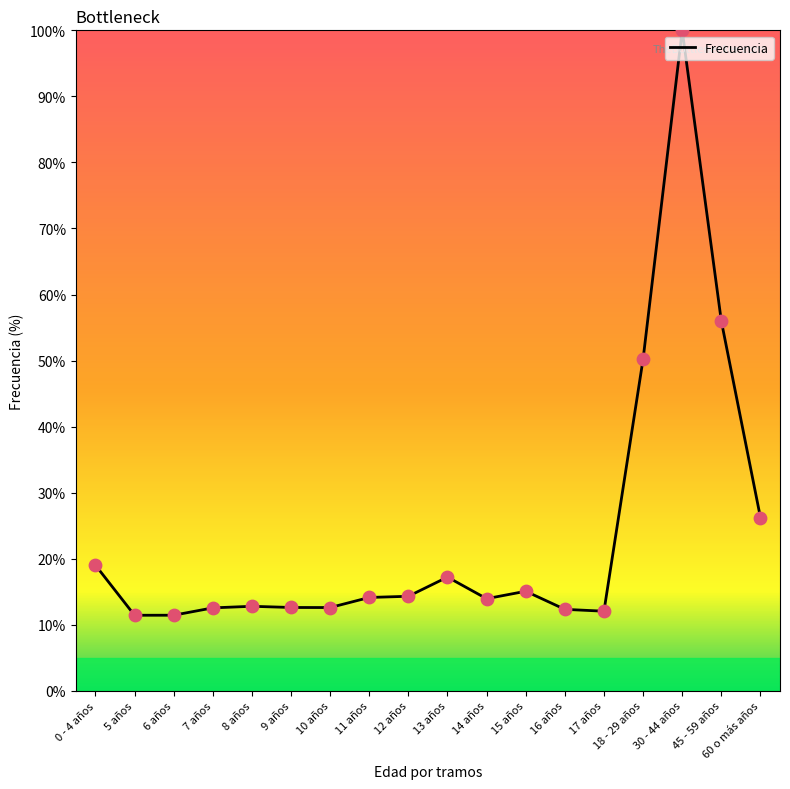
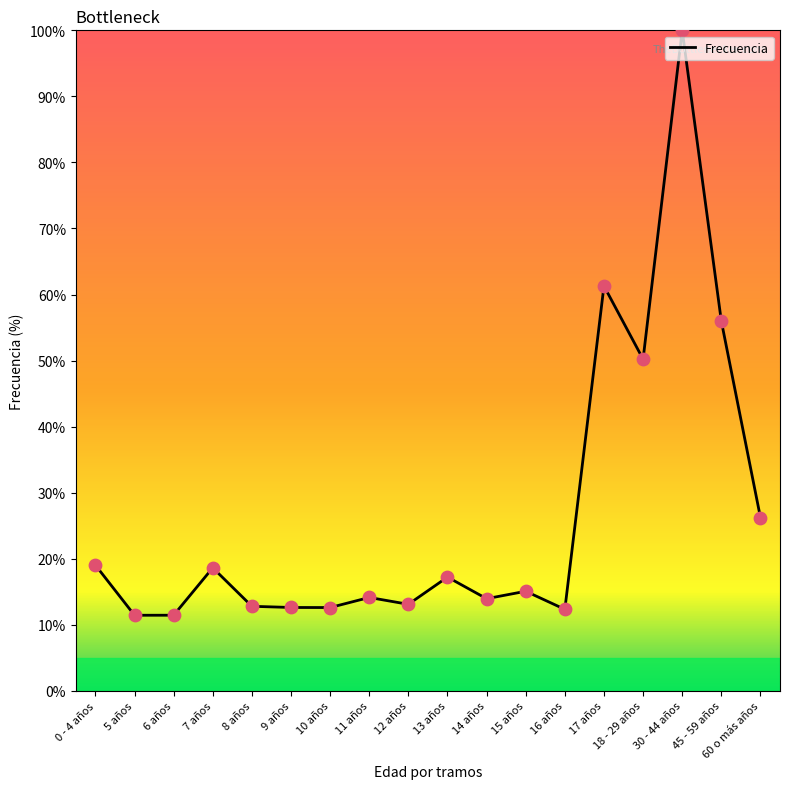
7 años: 13% -> 19%
12 años: 14% -> 13%
17 años: 12% -> 61%
